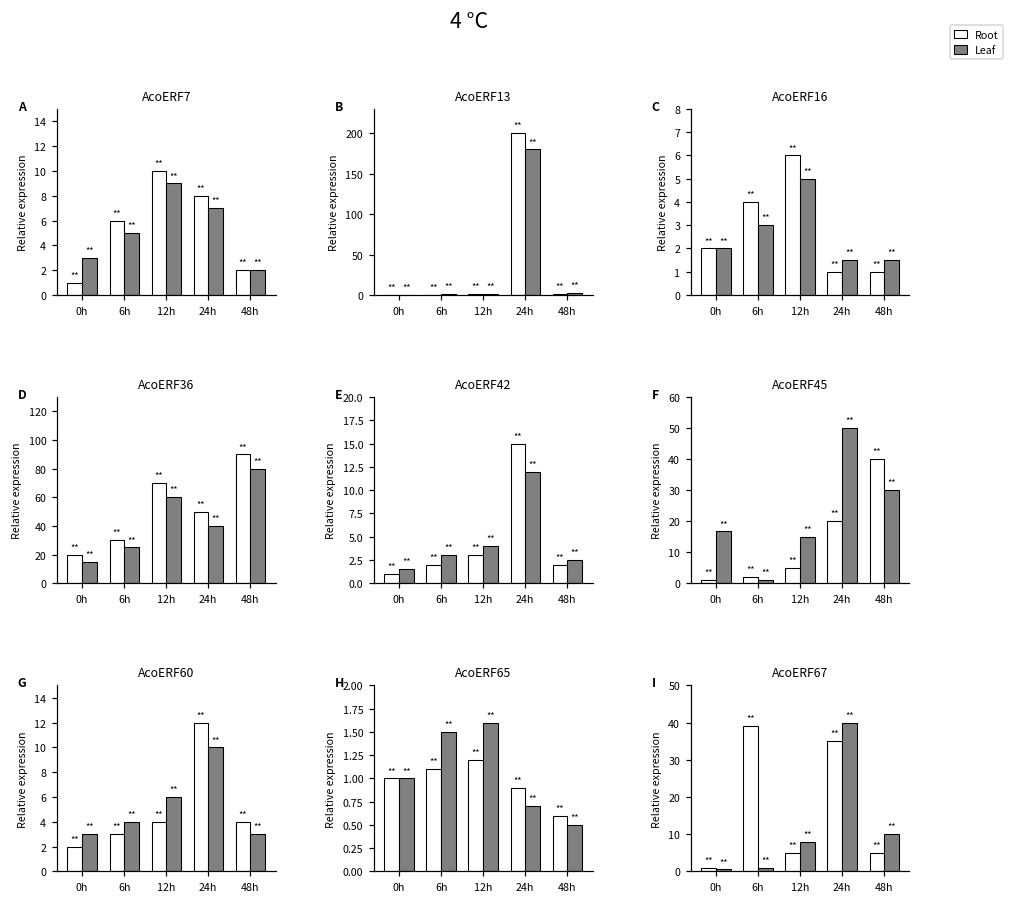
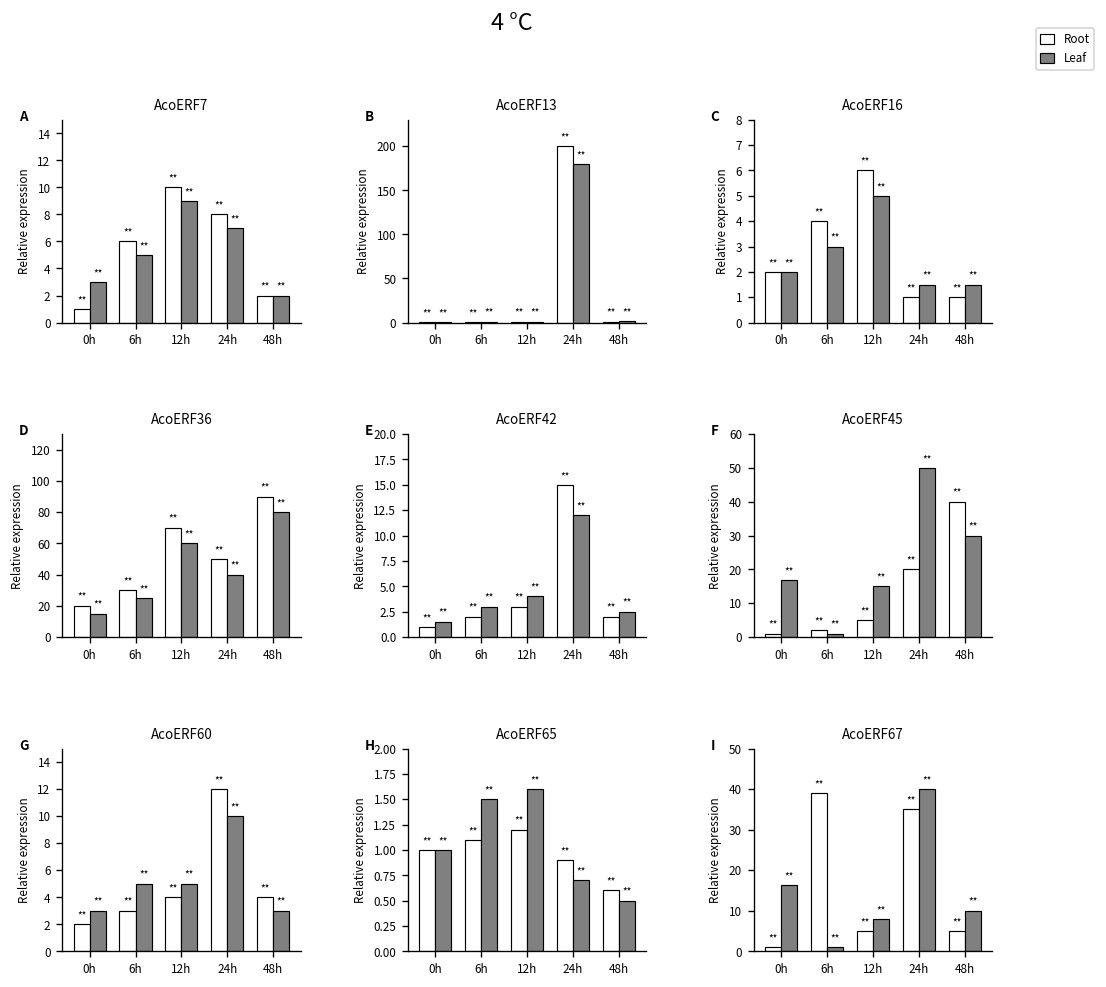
AcoERF60, Leaf, 6h: 4 -> 5
AcoERF60, Leaf, 12h: 6 -> 5
AcoERF67, Leaf, 0h: 1 -> 16
